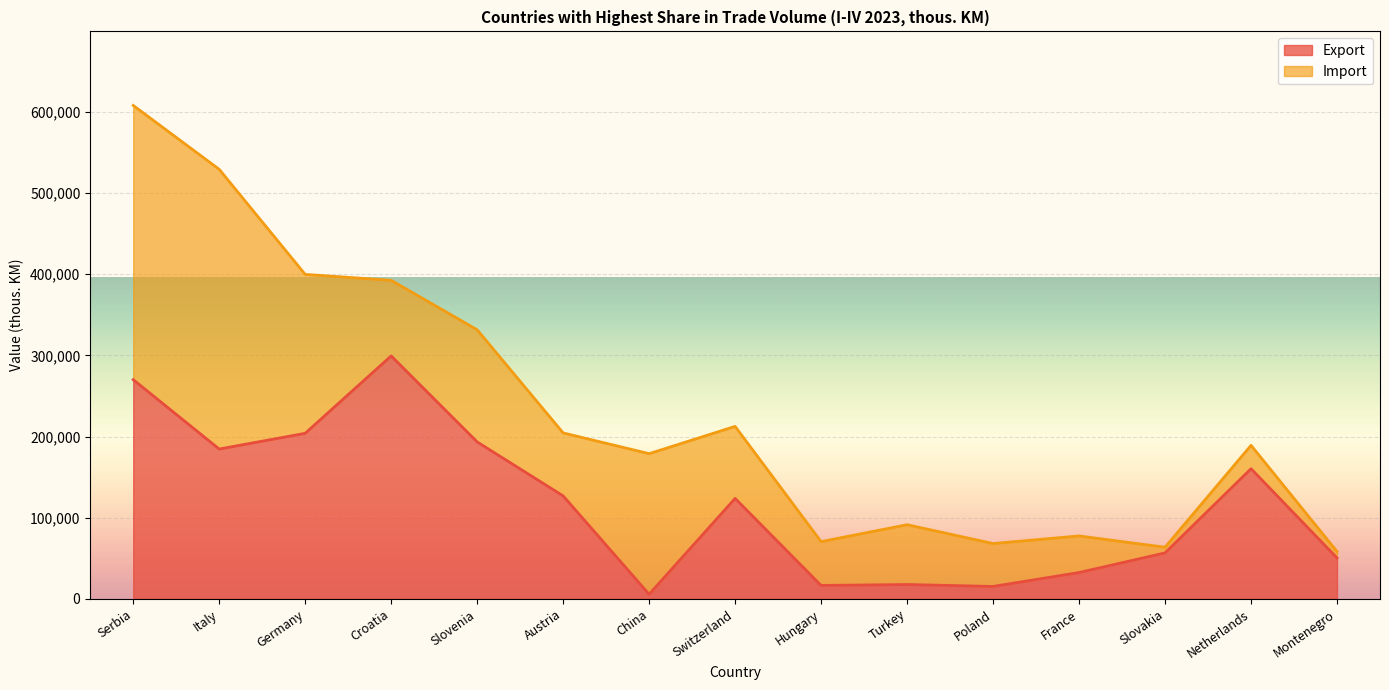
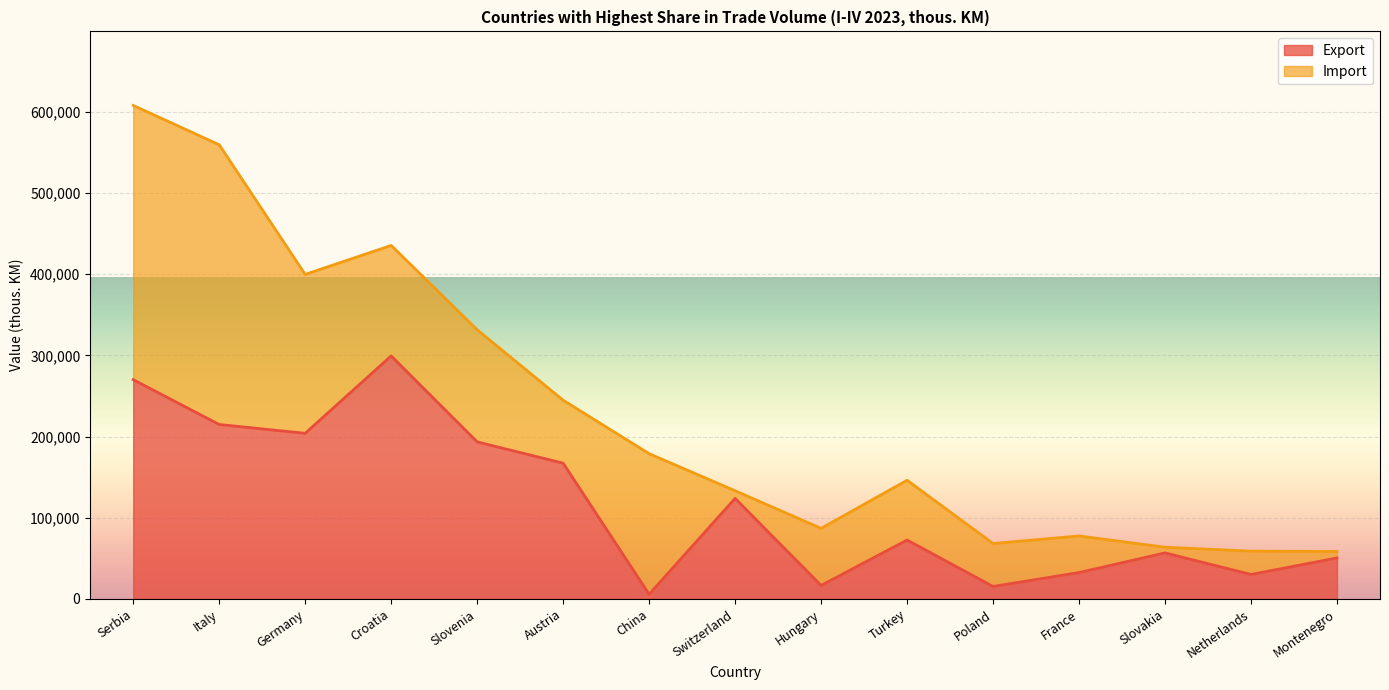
Export, Italy: 180,000 -> 210,000
Import, Croatia: 90,000 -> 140,000
Export, Austria: 130,000 -> 170,000
Import, Switzerland: 90,000 -> 10,000
Import, Hungary: 50,000 -> 70,000
Export, Turkey: 20,000 -> 70,000
Export, Netherlands: 160,000 -> 30,000
